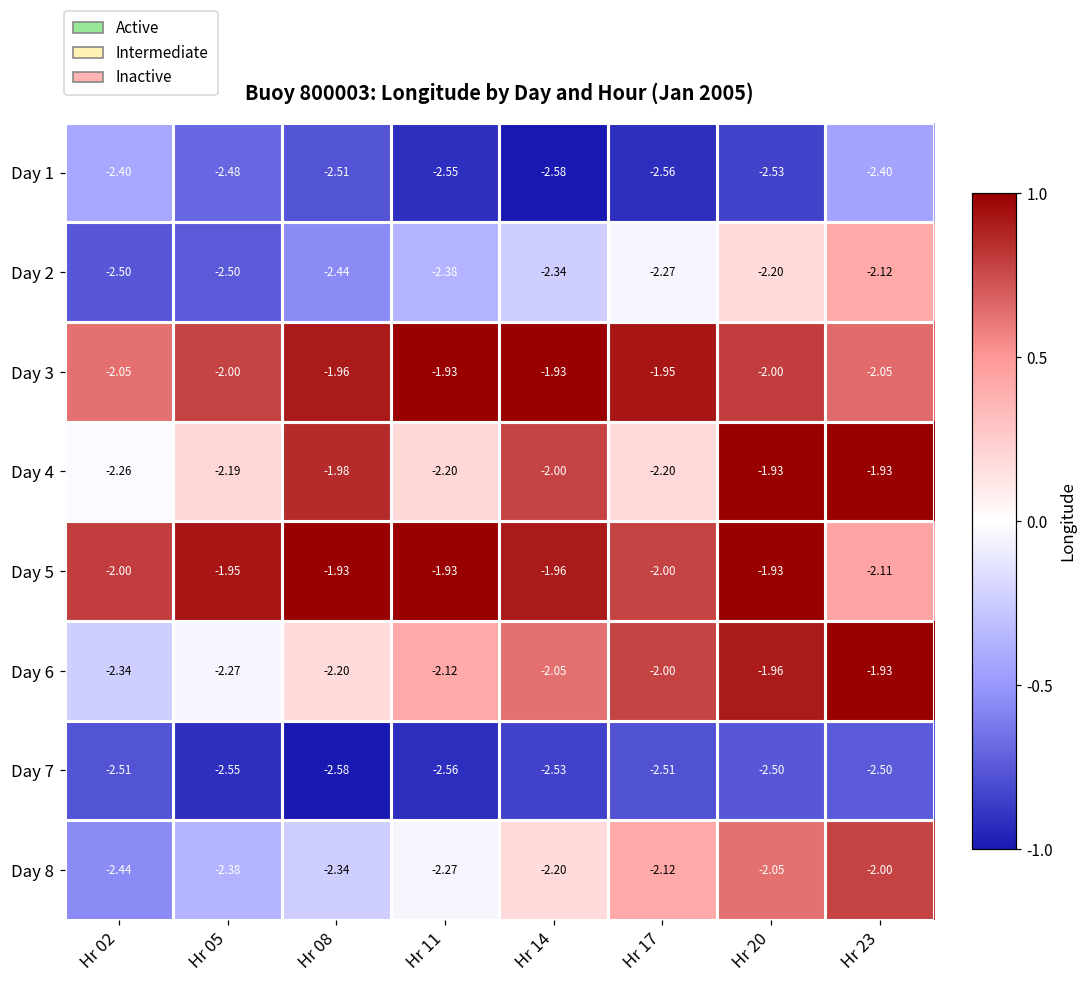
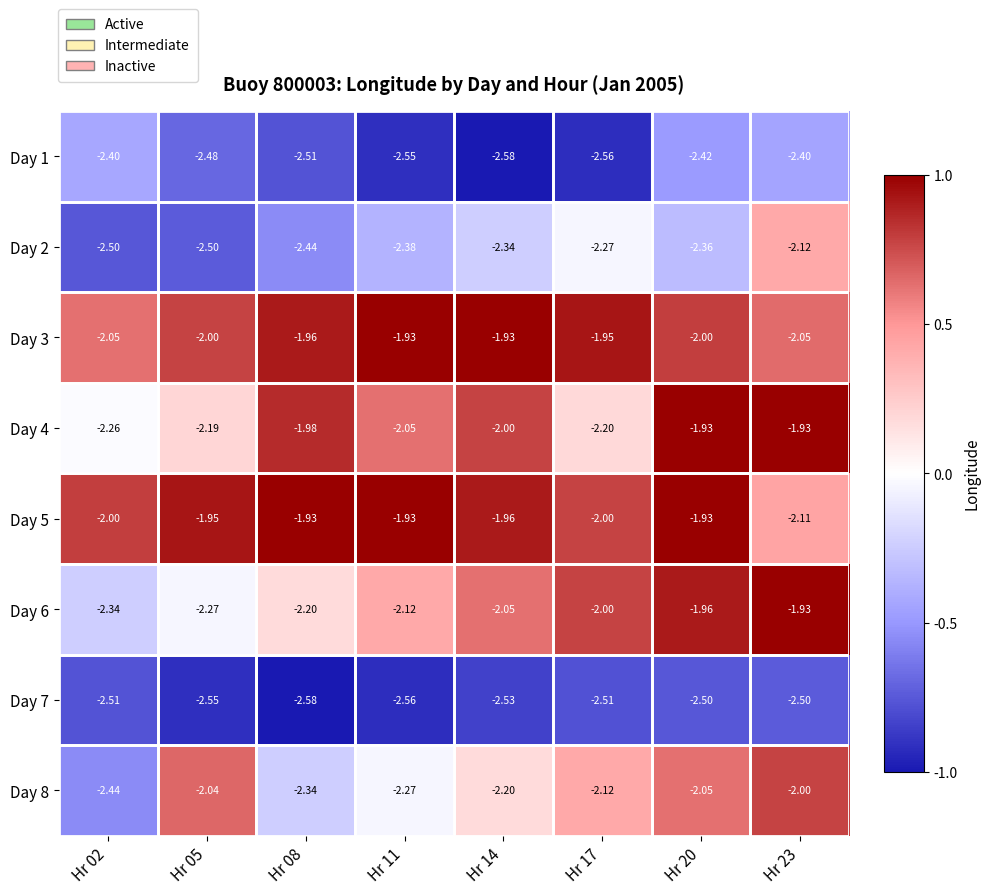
Day 1, Hr 20: -2.53 -> -2.42
Day 2, Hr 20: -2.20 -> -2.36
Day 4, Hr 11: -2.20 -> -2.05
Day 8, Hr 05: -2.38 -> -2.04
